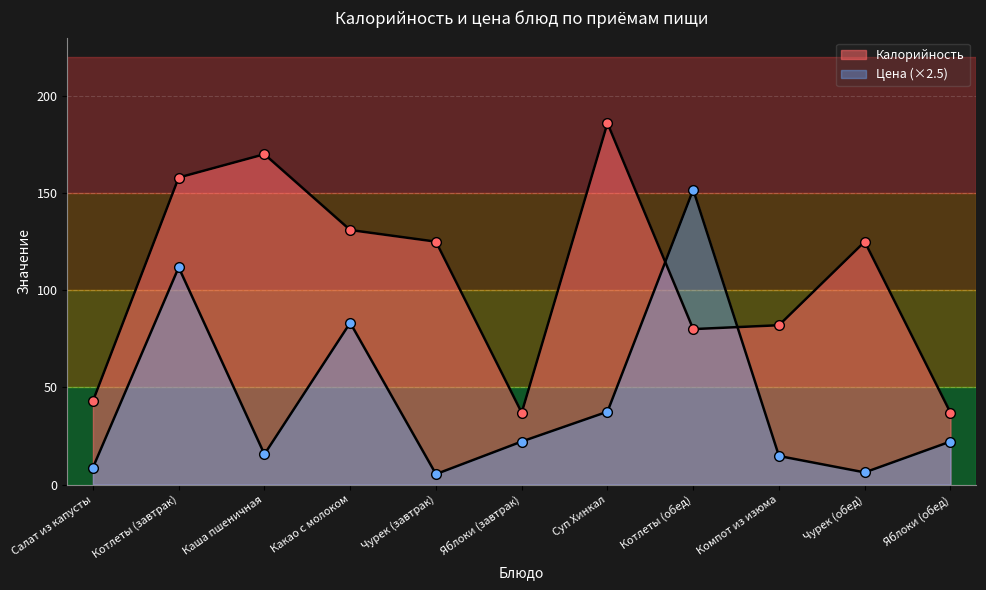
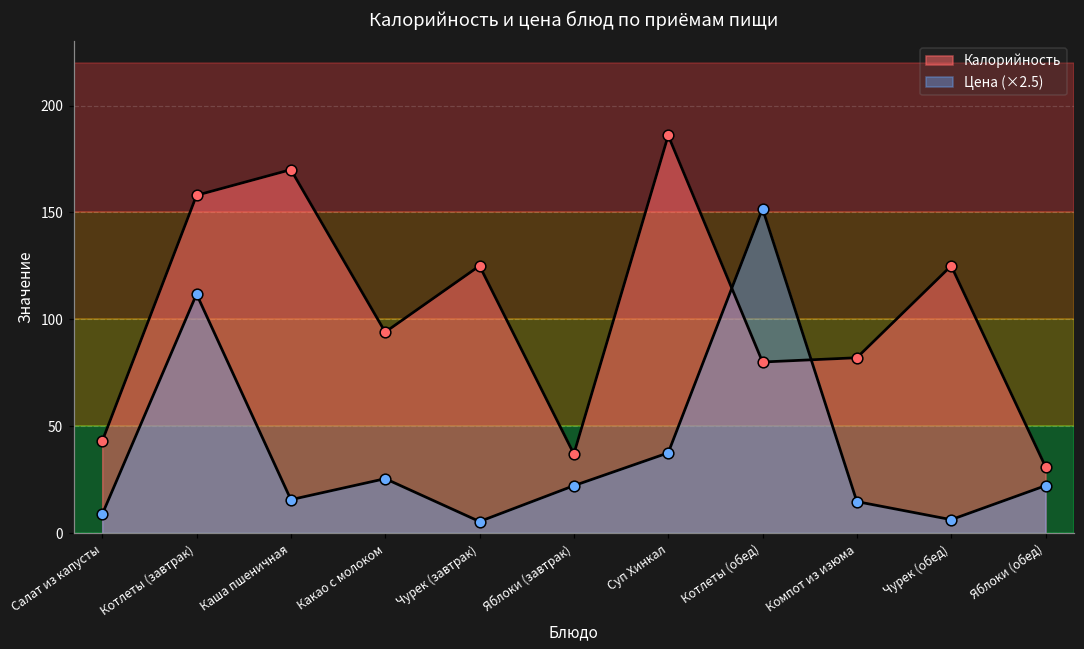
Калорийность, Какао с молоком: 131 -> 94
Цена (×2.5), Какао с молоком: 83 -> 25
Калорийность, Яблоки (обед): 37 -> 31
